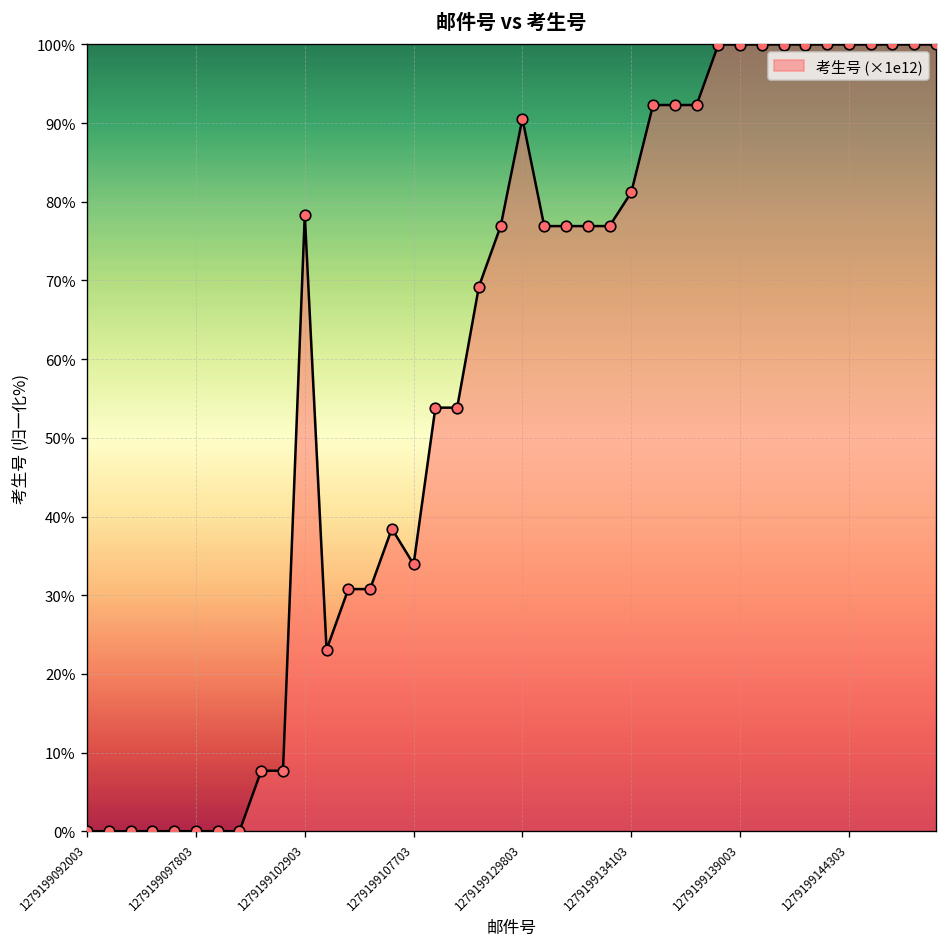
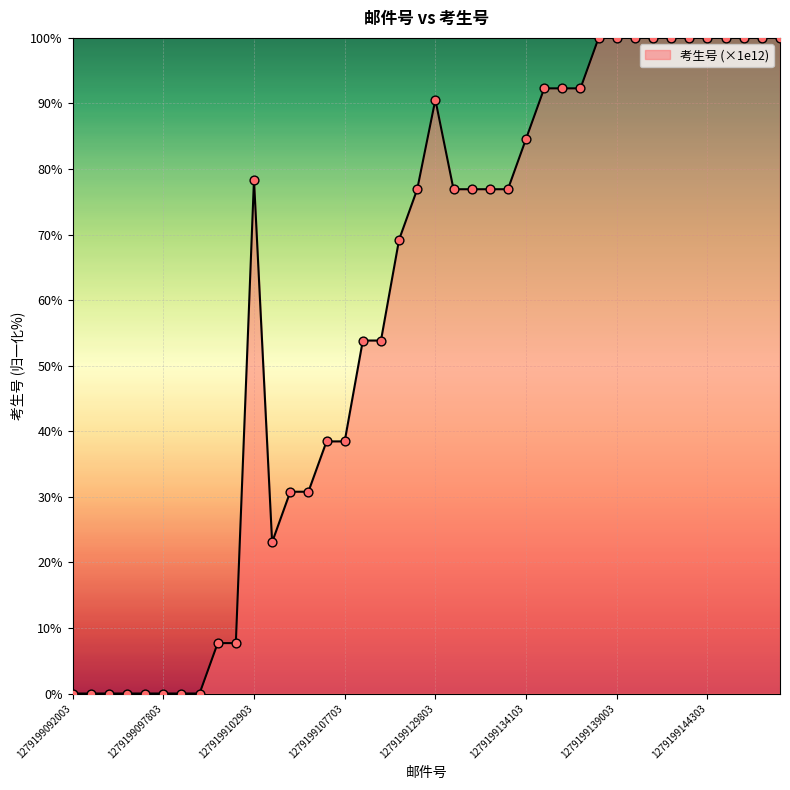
1279199107703: 34% -> 38%
1279199134103: 81% -> 85%
